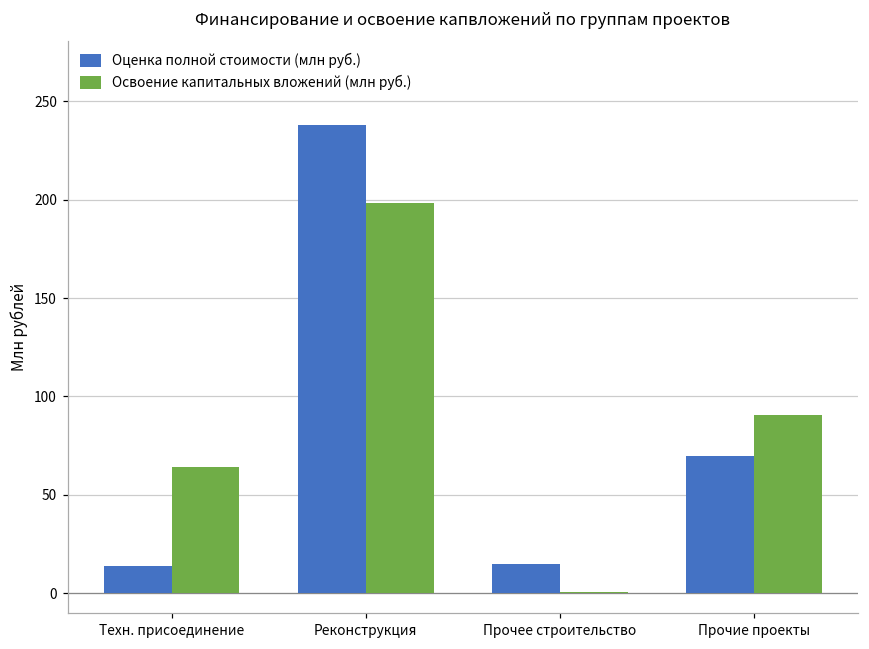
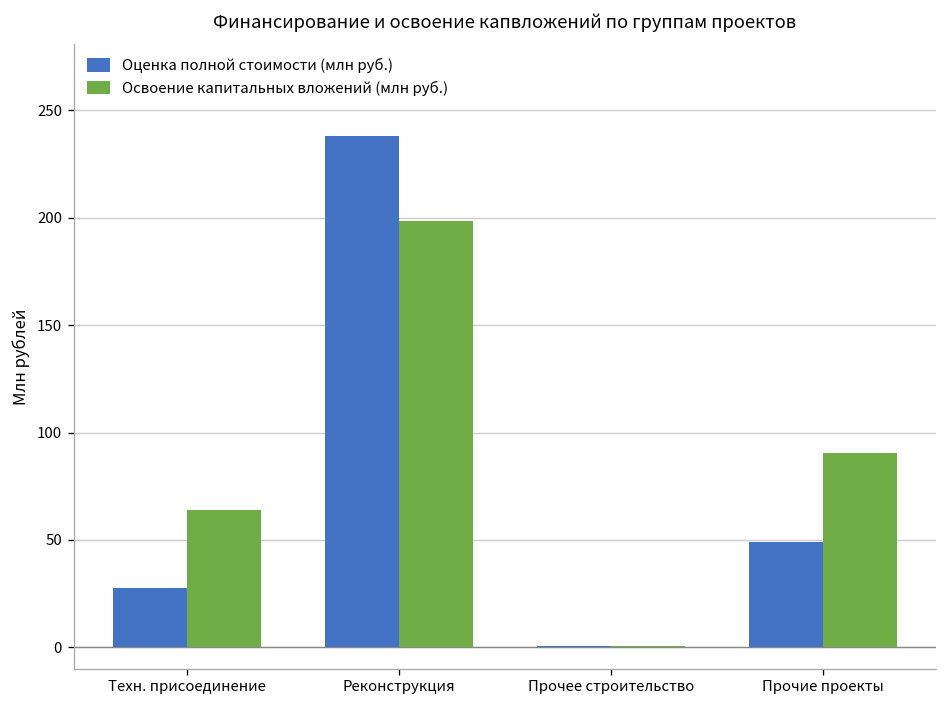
Оценка полной стоимости (млн руб.), Техн. присоединение: 14 -> 28
Оценка полной стоимости (млн руб.), Прочее строительство: 15 -> 1
Оценка полной стоимости (млн руб.), Прочие проекты: 70 -> 49
